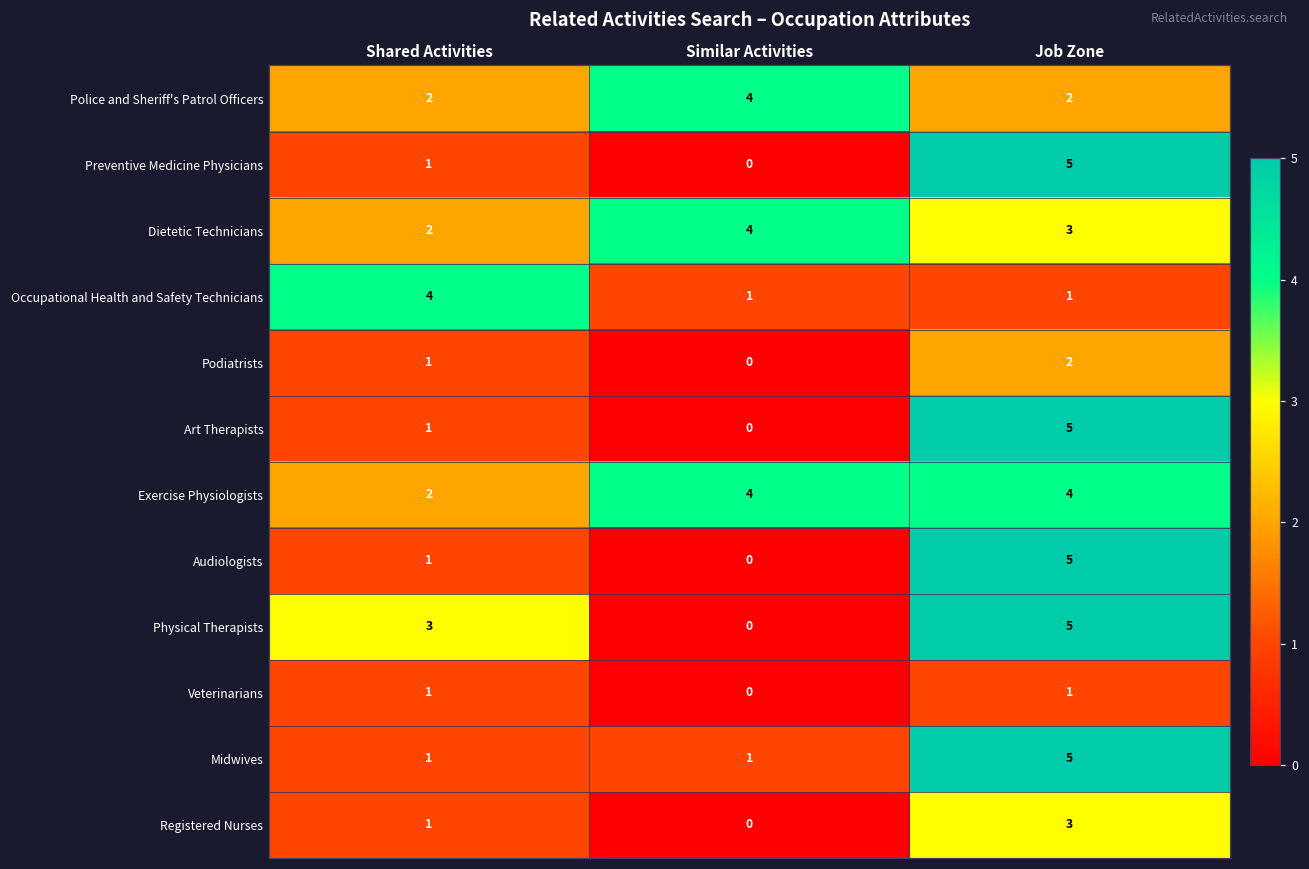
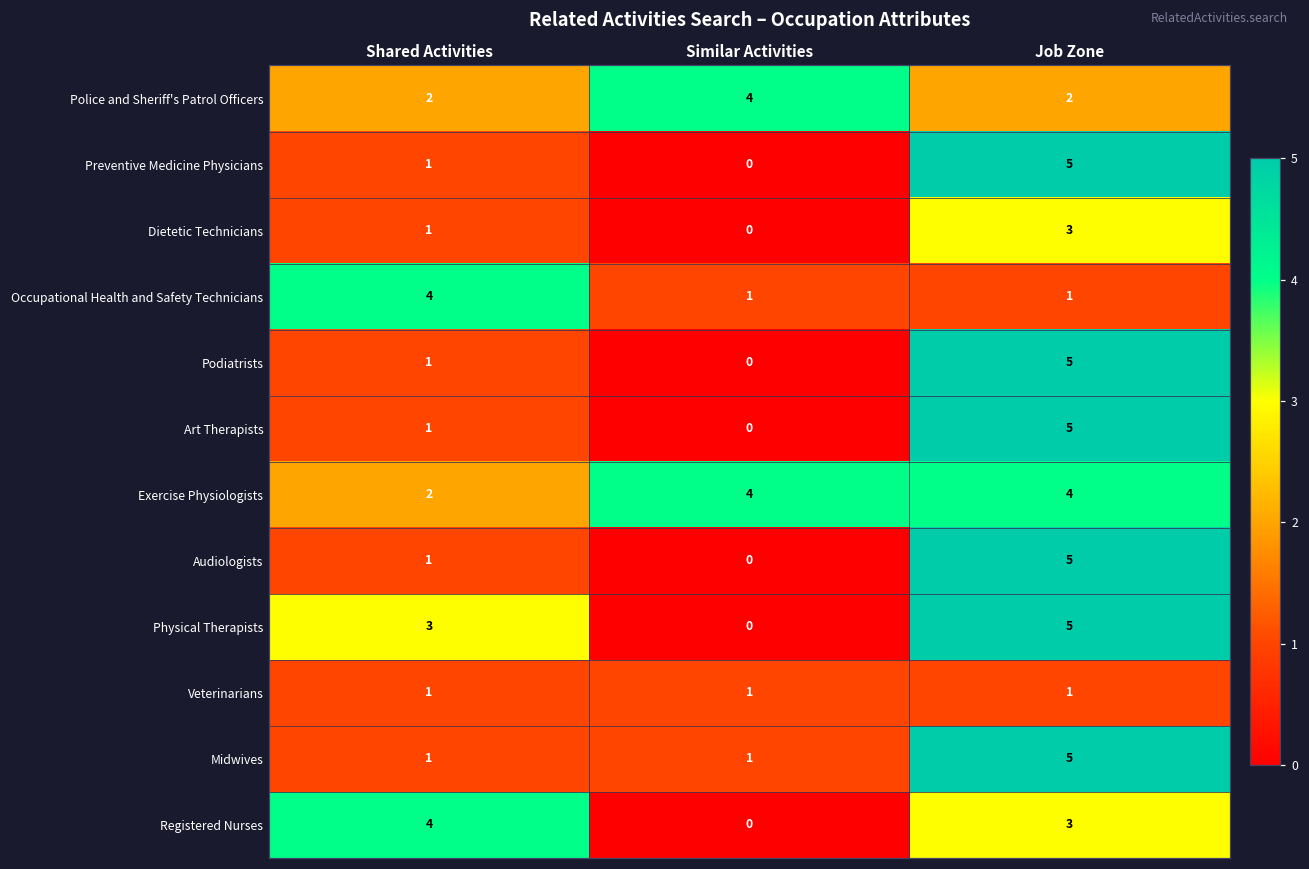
Dietetic Technicians, Shared Activities: 2 -> 1
Dietetic Technicians, Similar Activities: 4 -> 0
Podiatrists, Job Zone: 2 -> 5
Veterinarians, Similar Activities: 0 -> 1
Registered Nurses, Shared Activities: 1 -> 4
